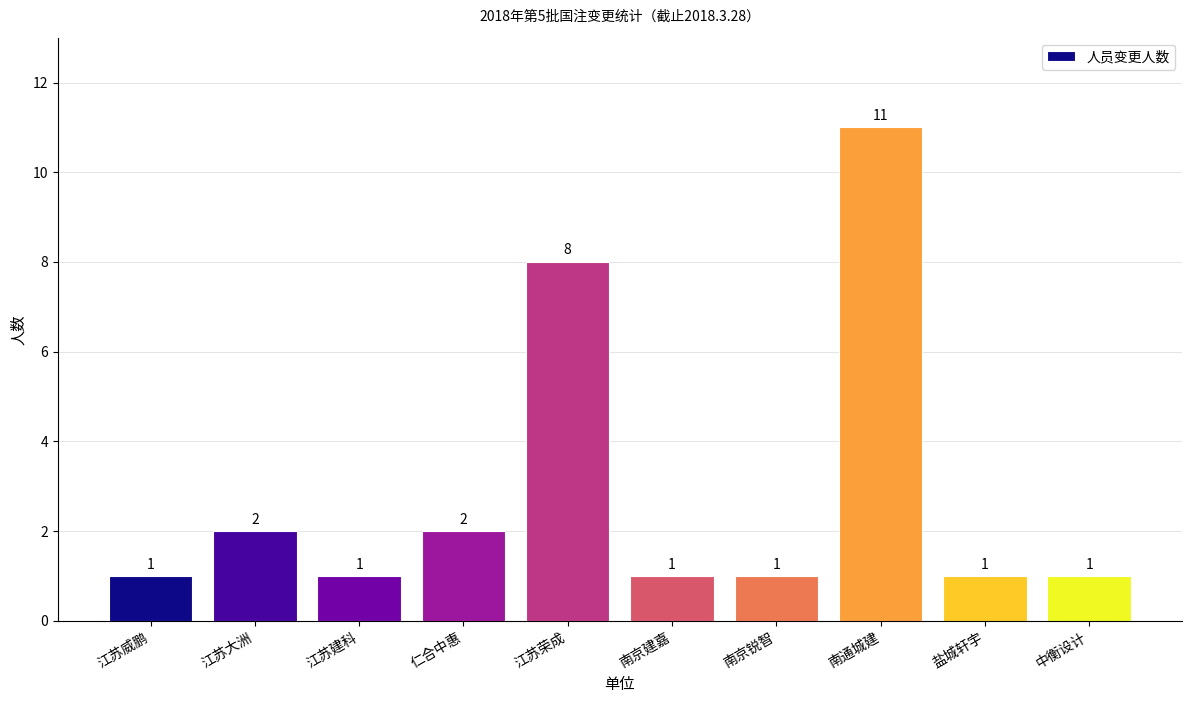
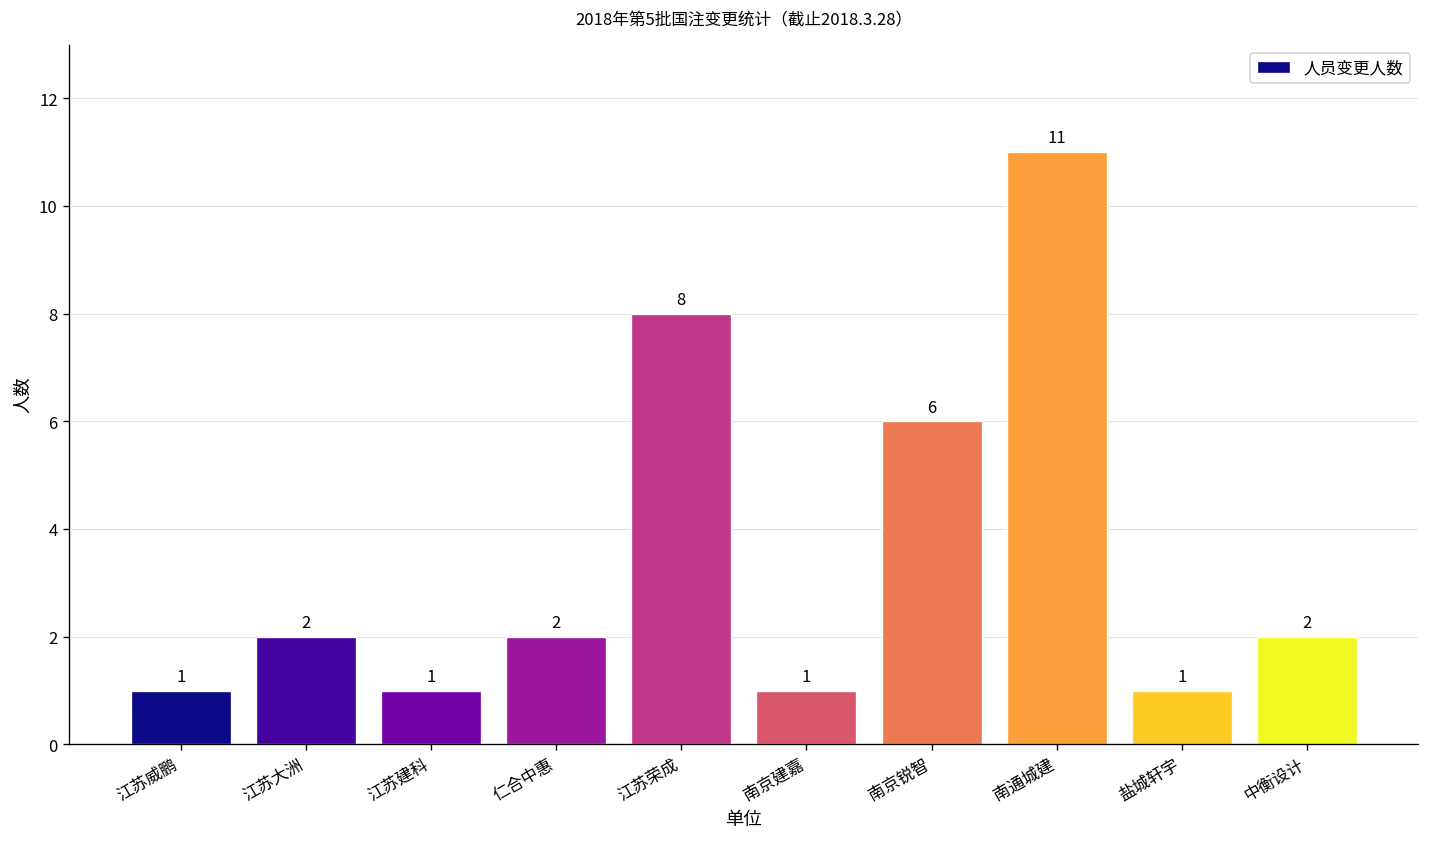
南京锐智: 1 -> 6
中衡设计: 1 -> 2
